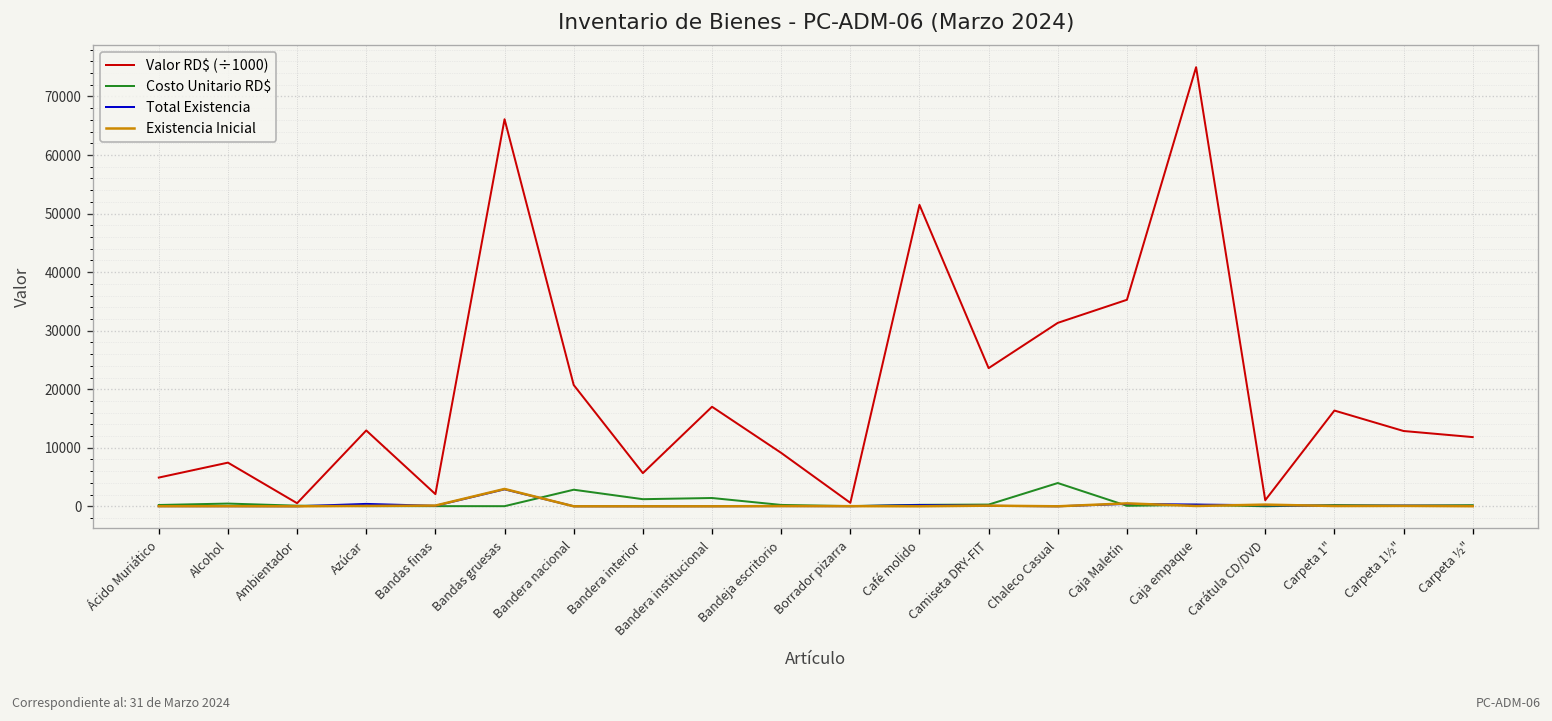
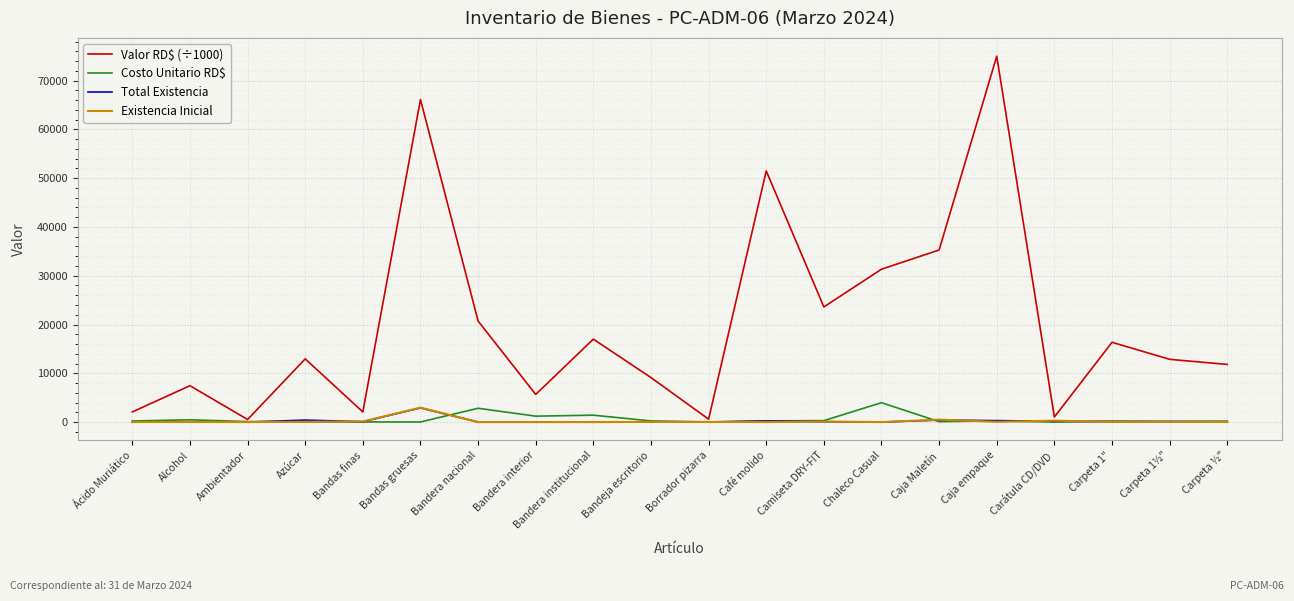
Valor RD$ (÷1000), Ácido Muriático: 5000 -> 2000
